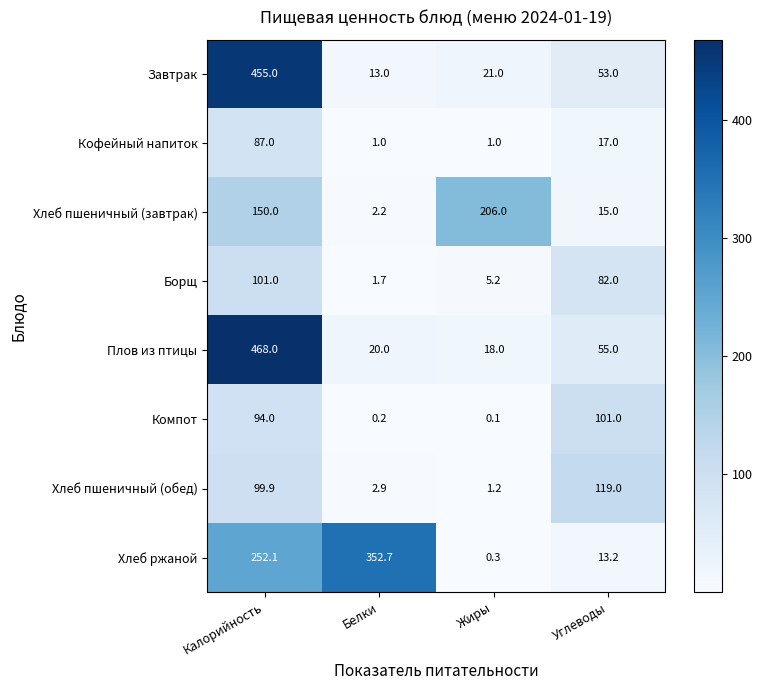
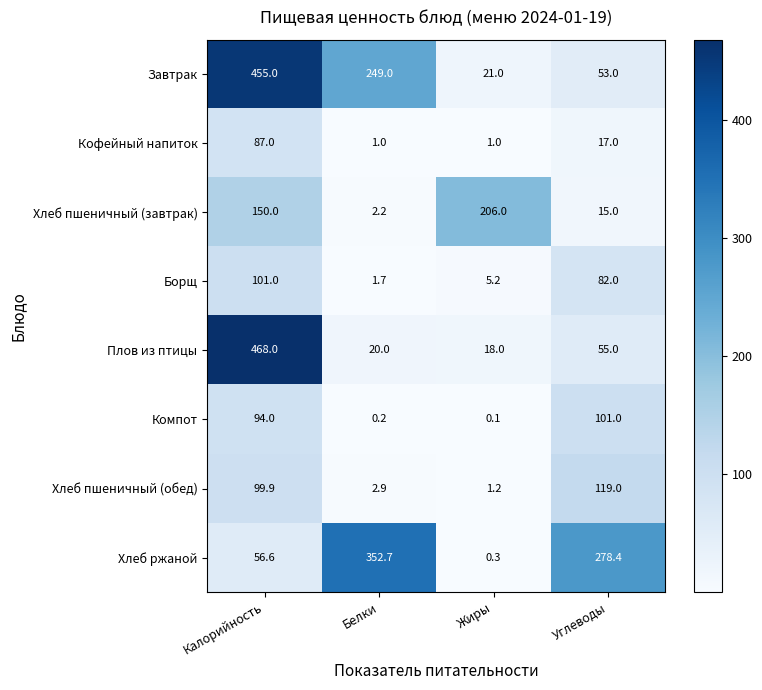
Завтрак, Белки: 13.0 -> 249.0
Хлеб ржаной, Калорийность: 252.1 -> 56.6
Хлеб ржаной, Углеводы: 13.2 -> 278.4
